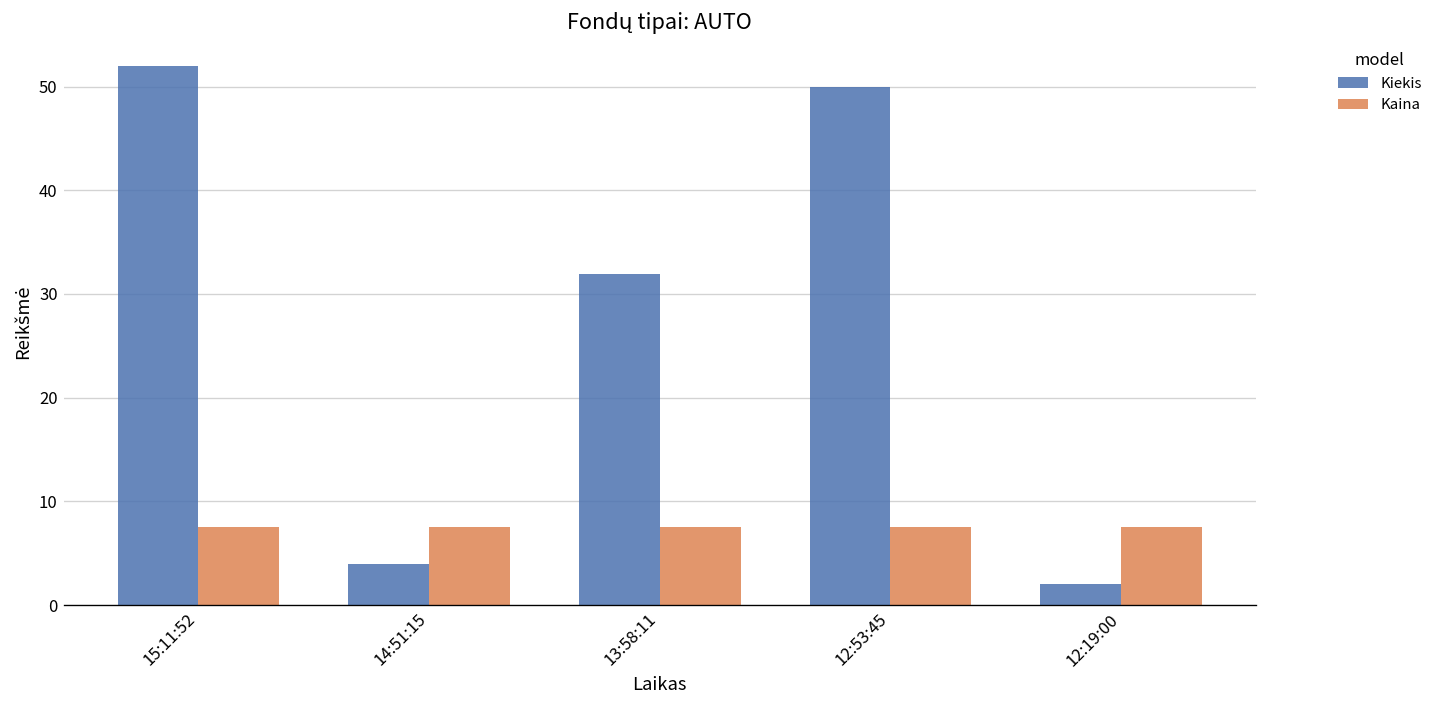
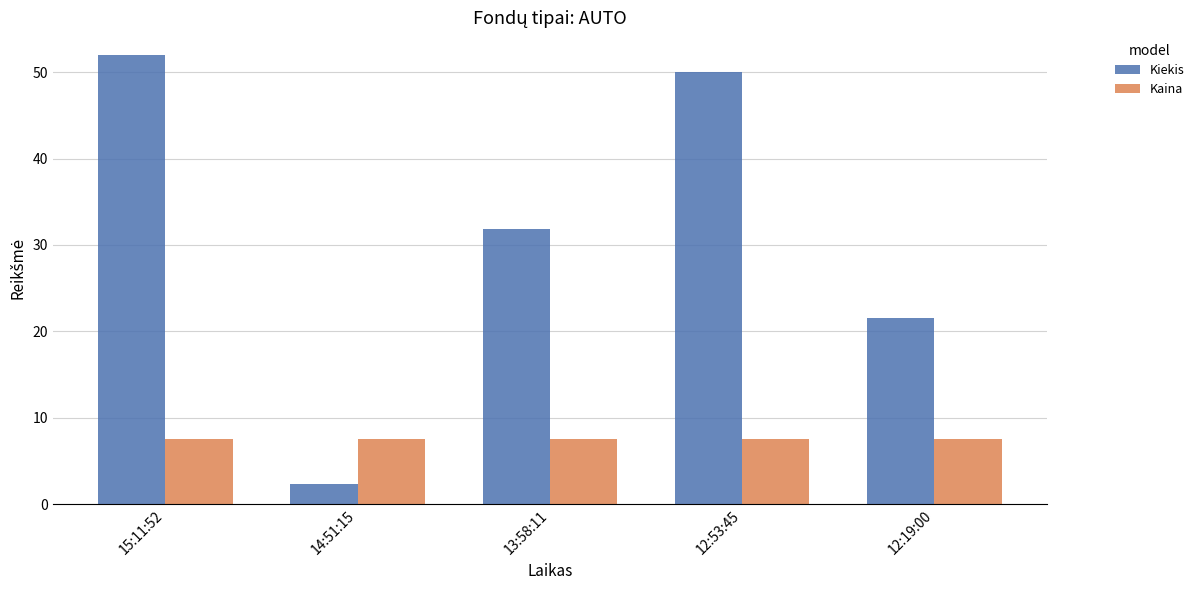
Kiekis, 14:51:15: 4 -> 2
Kiekis, 12:19:00: 2 -> 22
